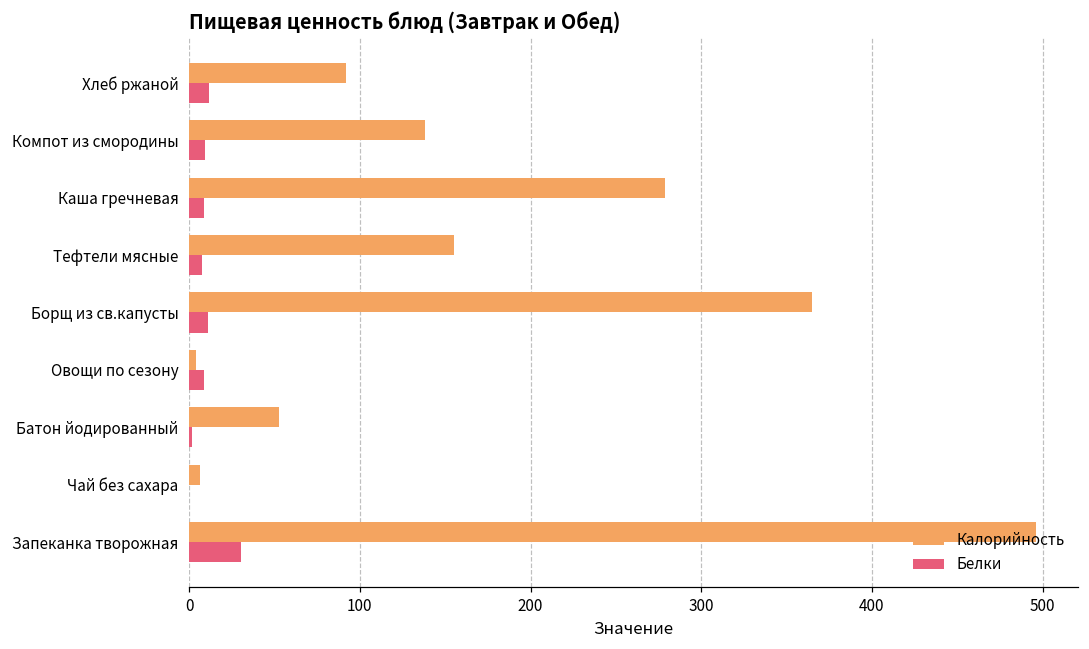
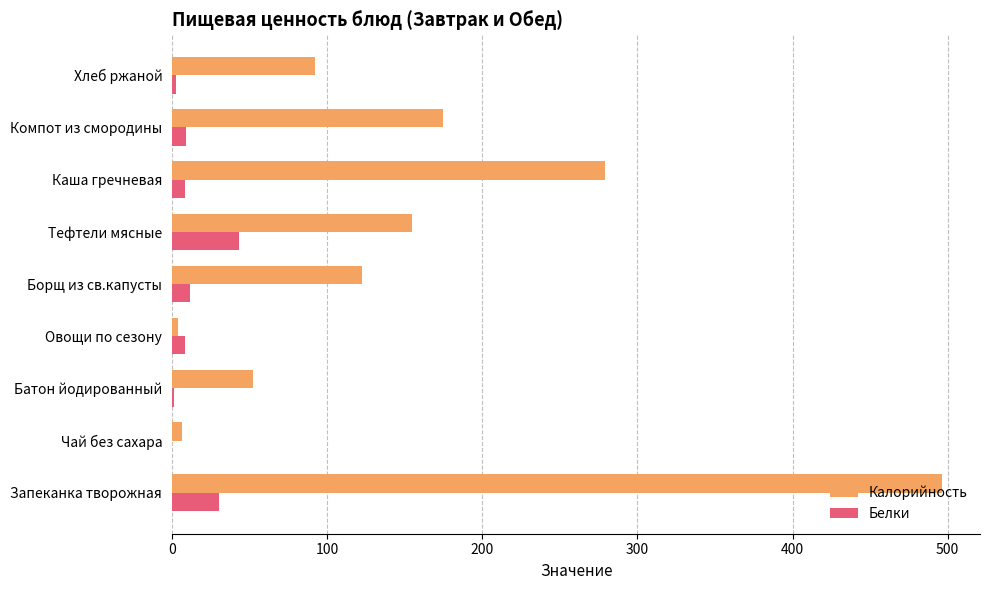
Белки, Хлеб ржаной: 11 -> 3
Калорийность, Компот из смородины: 138 -> 175
Белки, Тефтели мясные: 8 -> 43
Калорийность, Борщ из св.капусты: 365 -> 122
